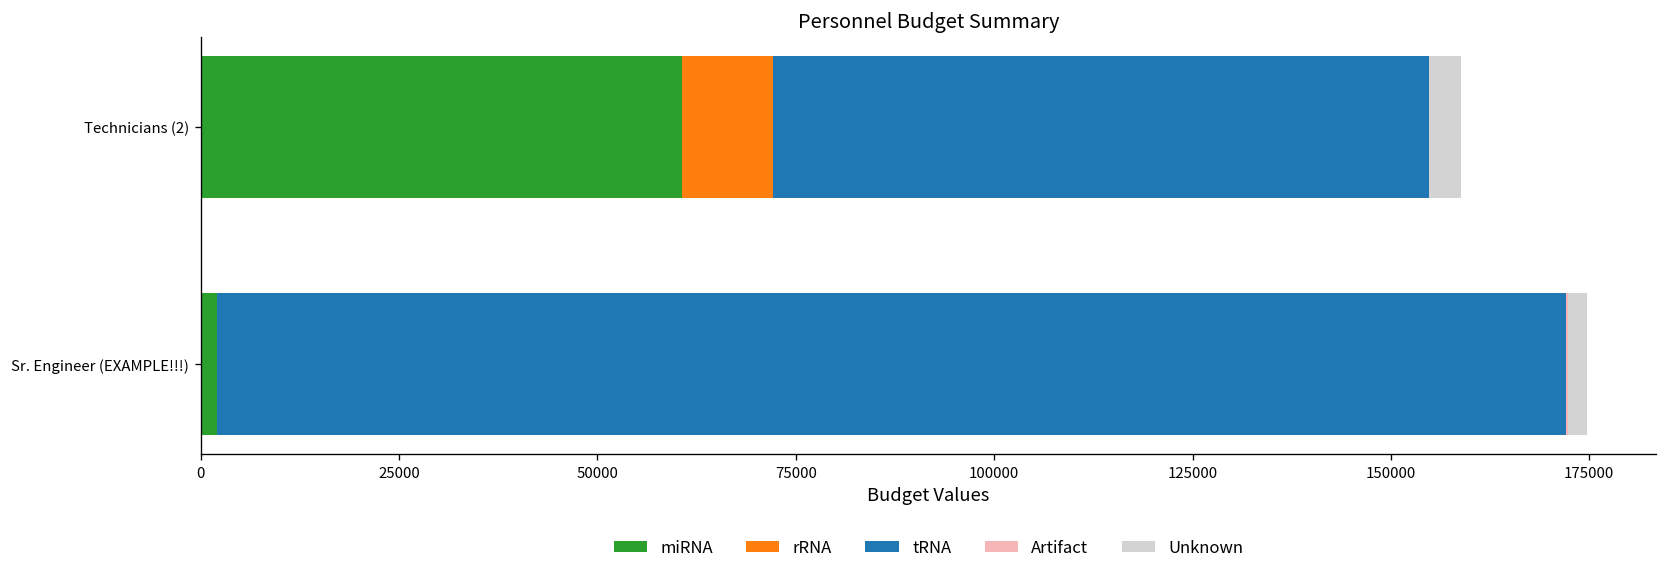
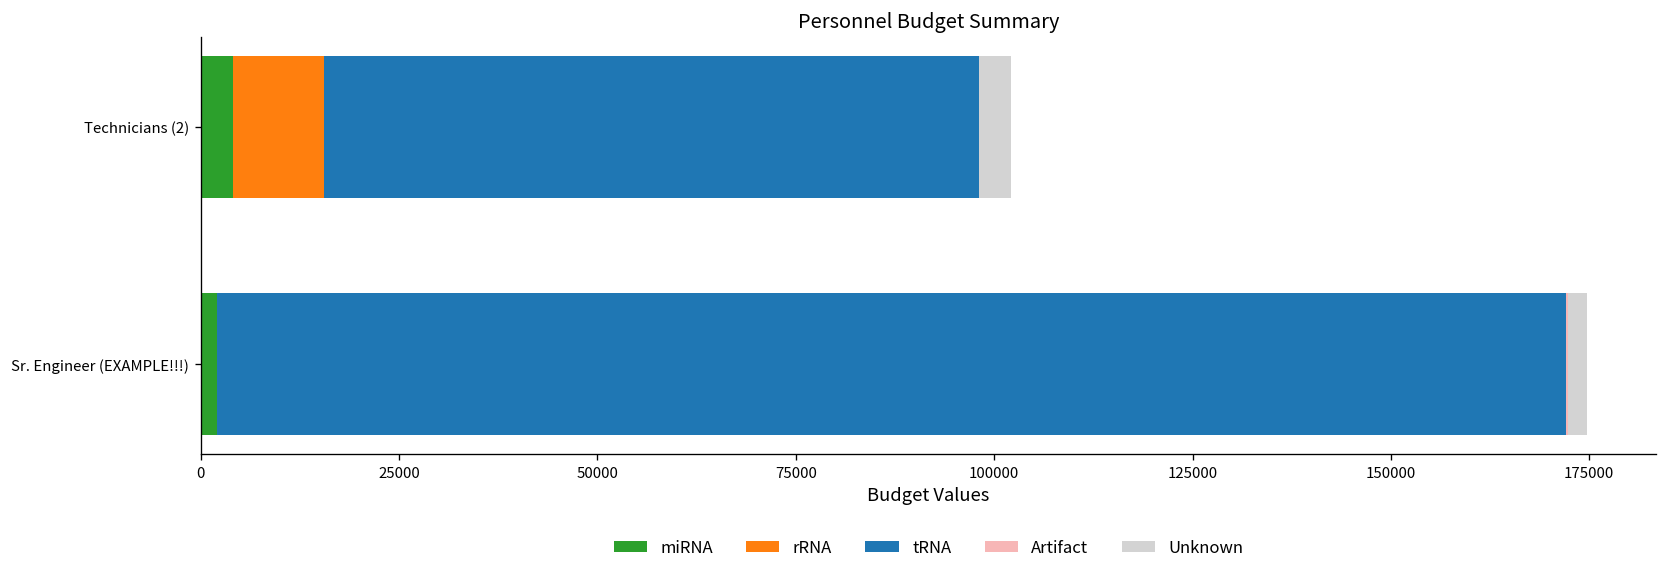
miRNA, Technicians (2): 61000 -> 4000
